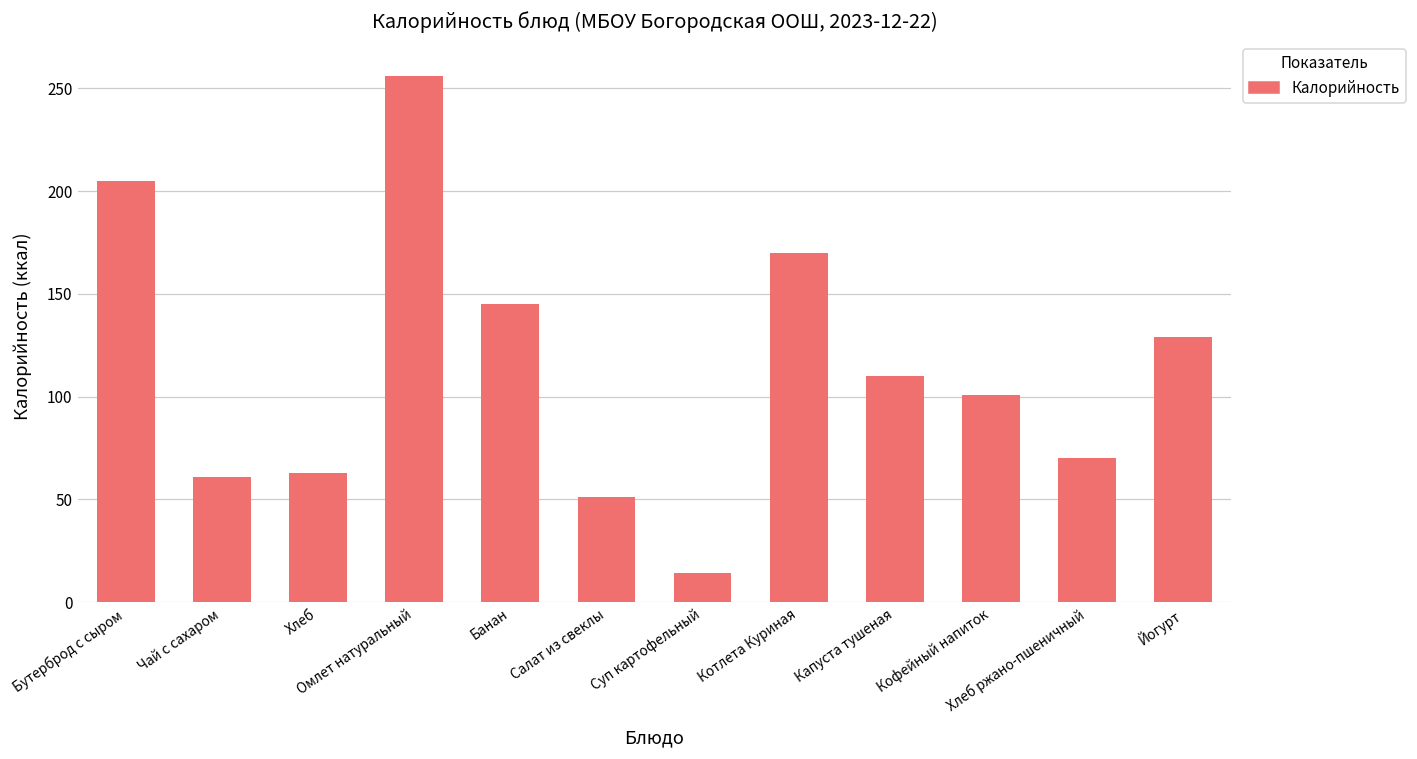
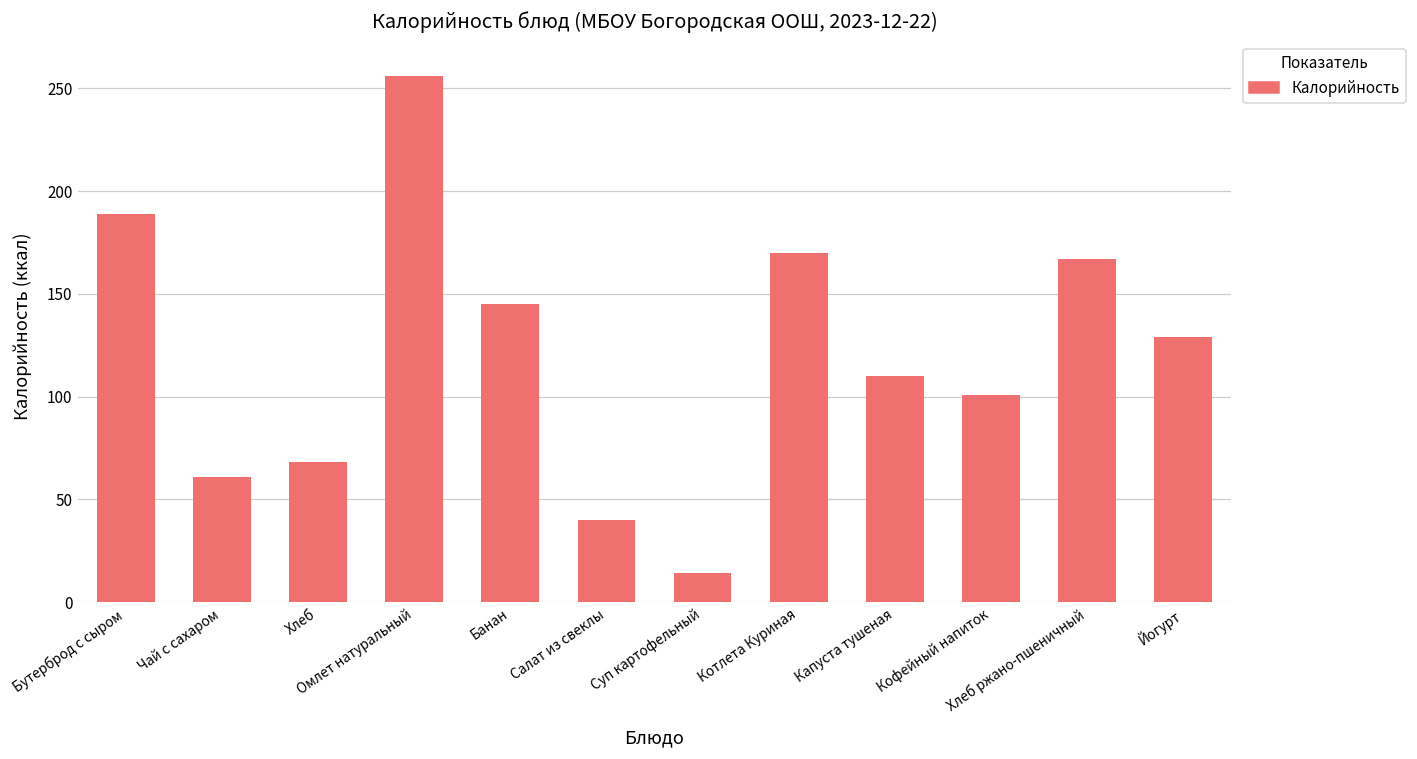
Бутерброд с сыром: 205 -> 189
Хлеб: 63 -> 68
Салат из свеклы: 51 -> 40
Хлеб ржано-пшеничный: 70 -> 167
